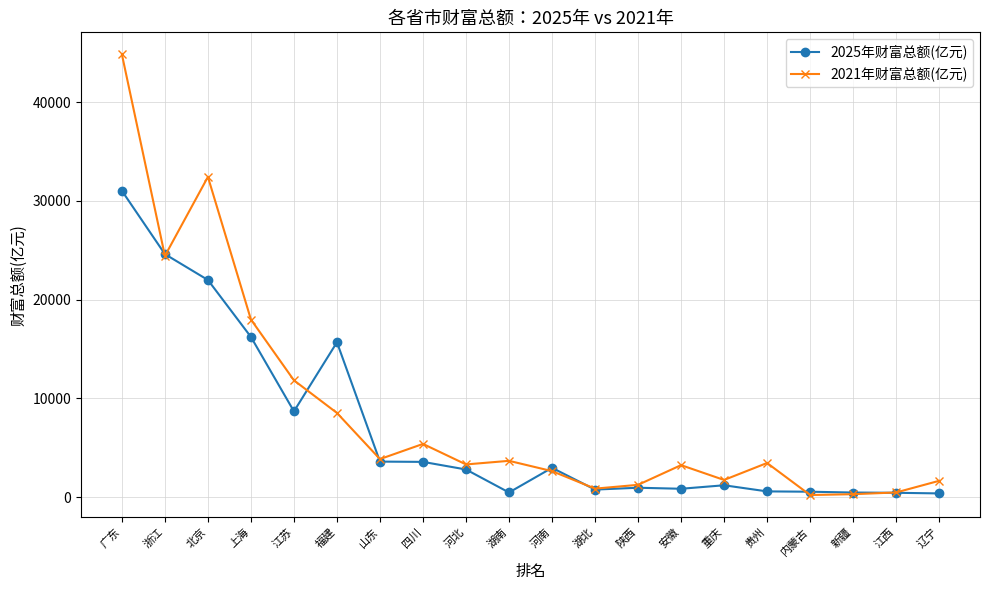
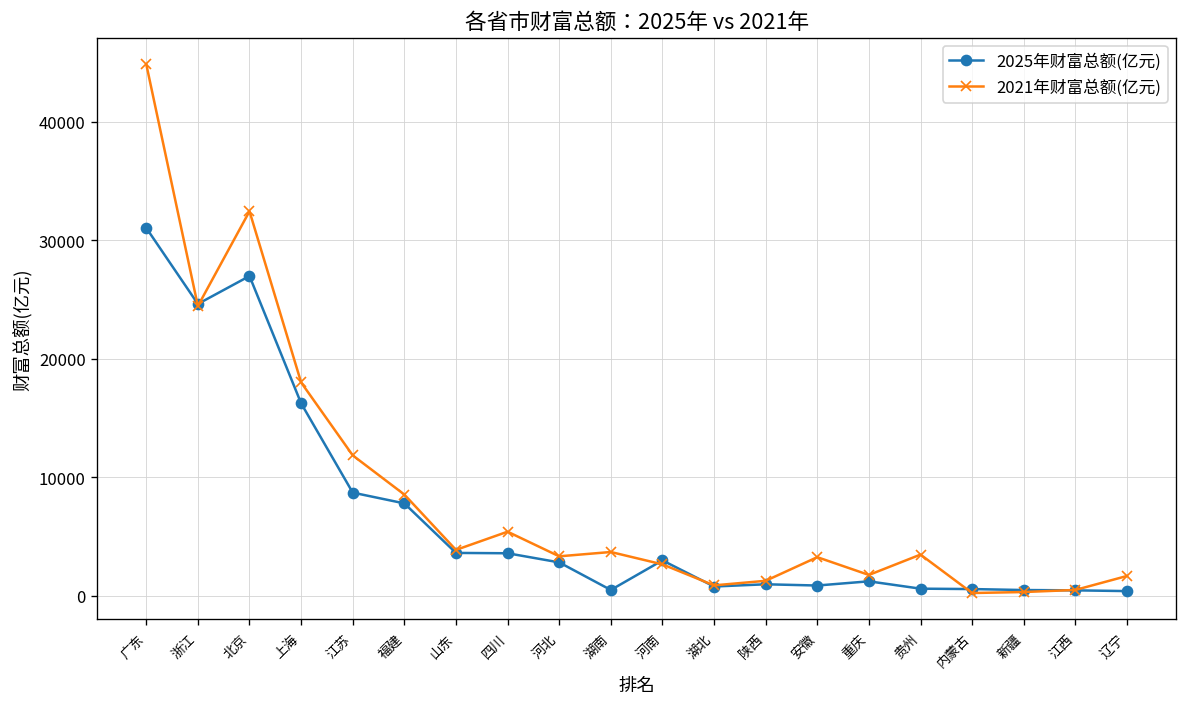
2025年财富总额(亿元), 北京: 22000 -> 27000
2025年财富总额(亿元), 福建: 16000 -> 8000
